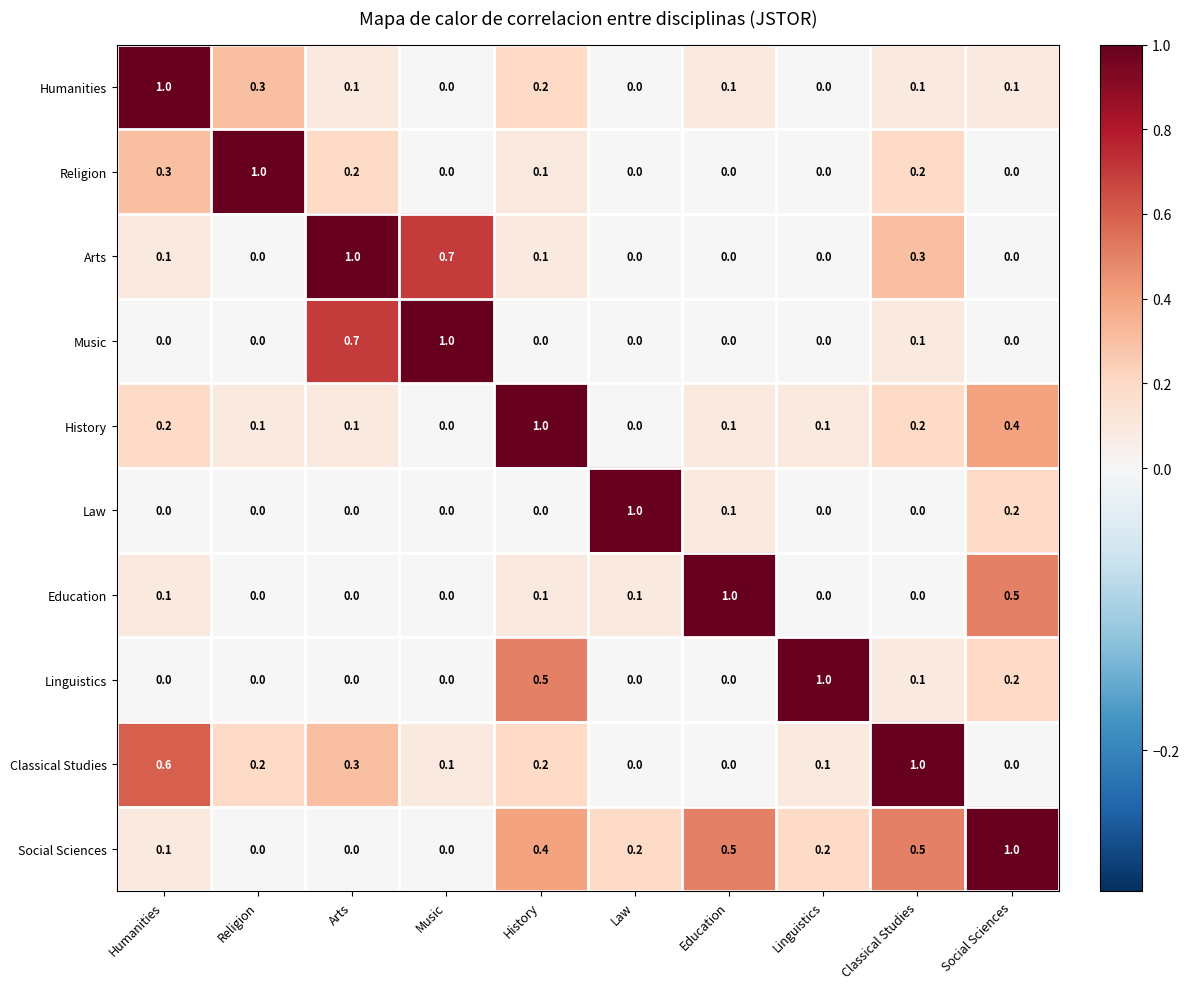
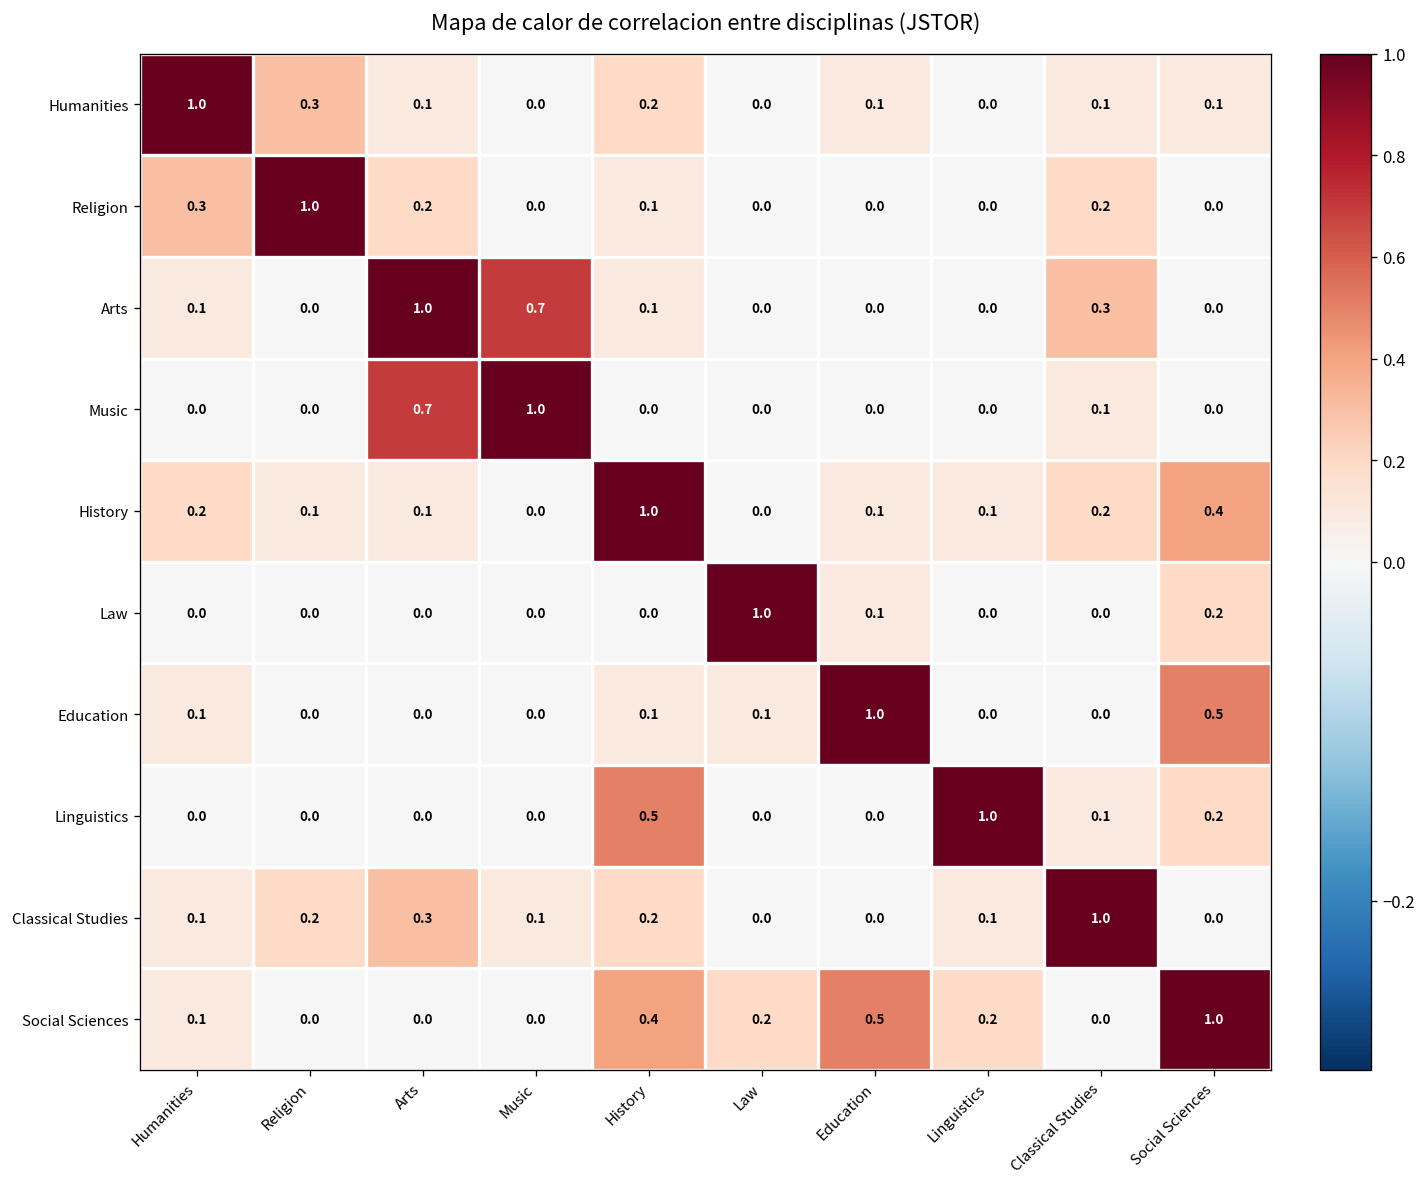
Classical Studies, Humanities: 0.6 -> 0.1
Social Sciences, Classical Studies: 0.5 -> 0.0
